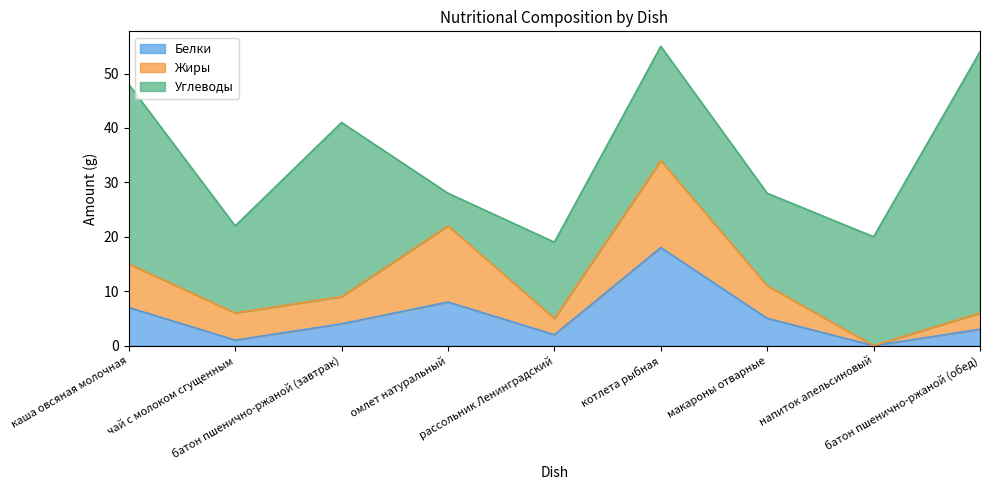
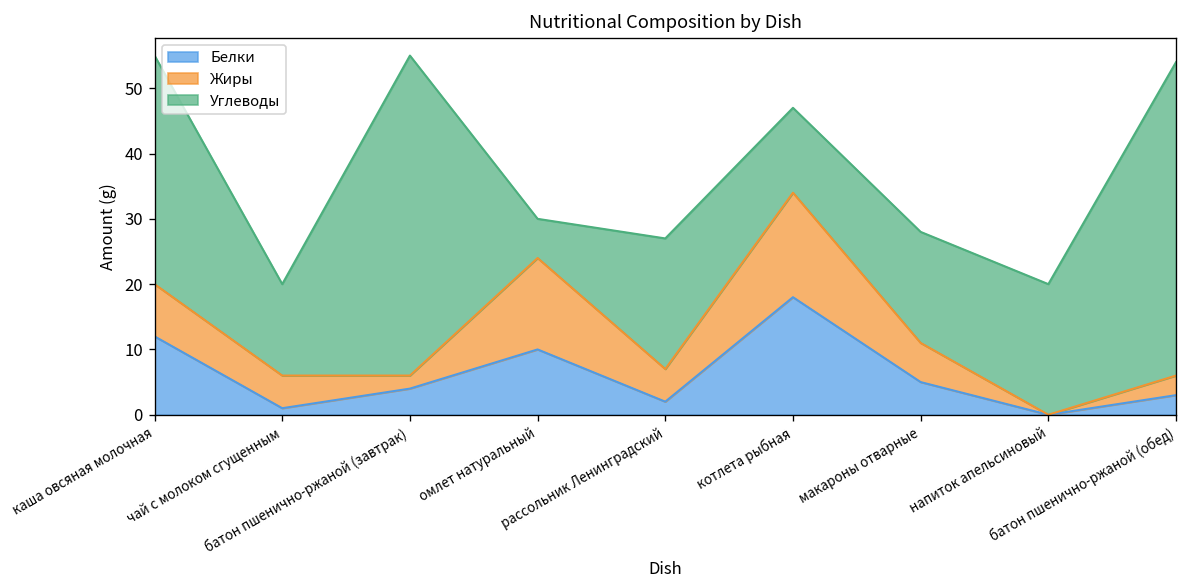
Белки, каша овсяная молочная: 7 -> 12
Углеводы, каша овсяная молочная: 33 -> 35
Углеводы, чай с молоком сгущенным: 16 -> 14
Жиры, батон пшенично-ржаной (завтрак): 5 -> 2
Углеводы, батон пшенично-ржаной (завтрак): 32 -> 49
Белки, омлет натуральный: 8 -> 10
Жиры, рассольник Ленинградский: 3 -> 5
Углеводы, рассольник Ленинградский: 14 -> 20
Углеводы, котлета рыбная: 21 -> 13
